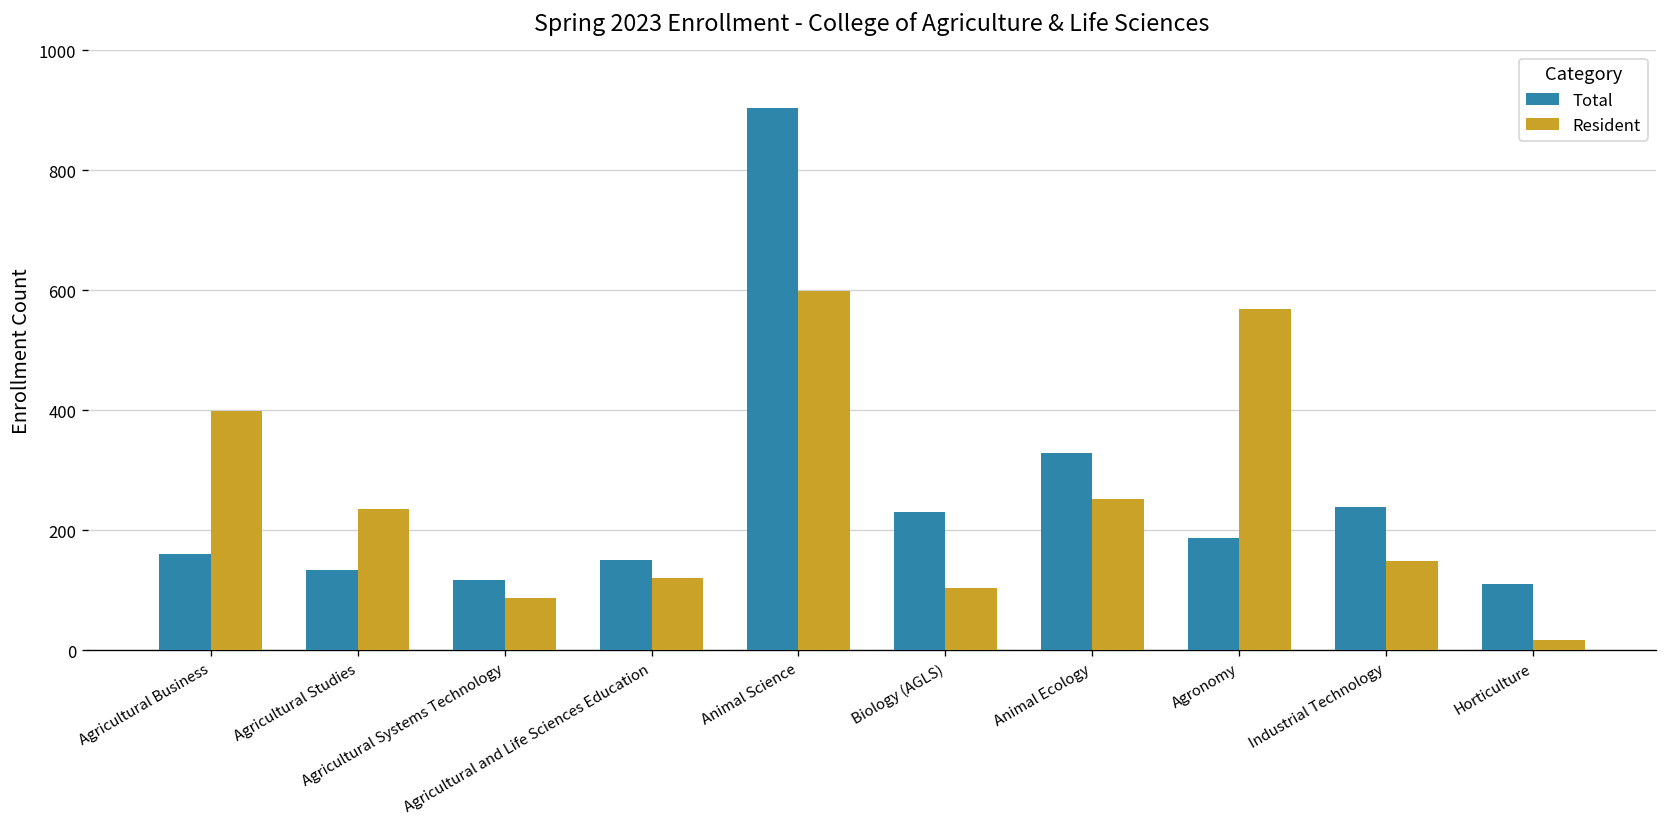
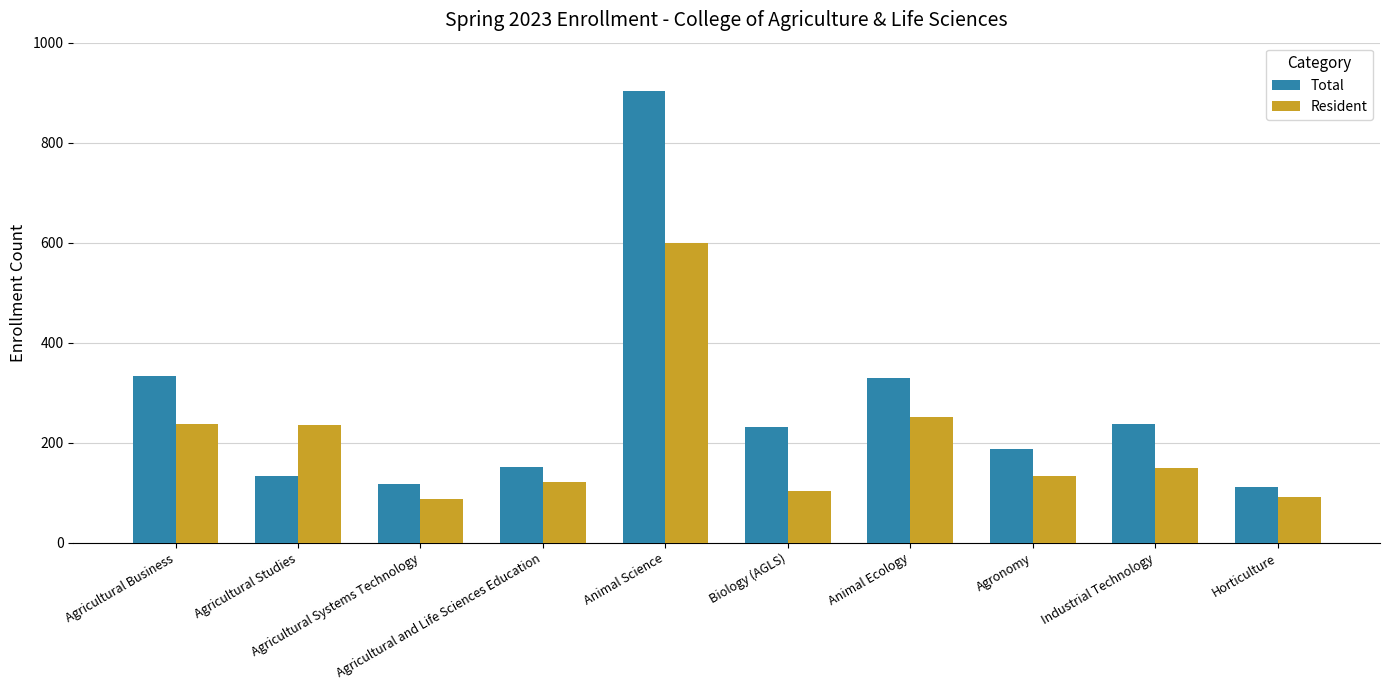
Total, Agricultural Business: 160 -> 330
Resident, Agricultural Business: 400 -> 240
Resident, Agronomy: 570 -> 130
Resident, Horticulture: 20 -> 90
